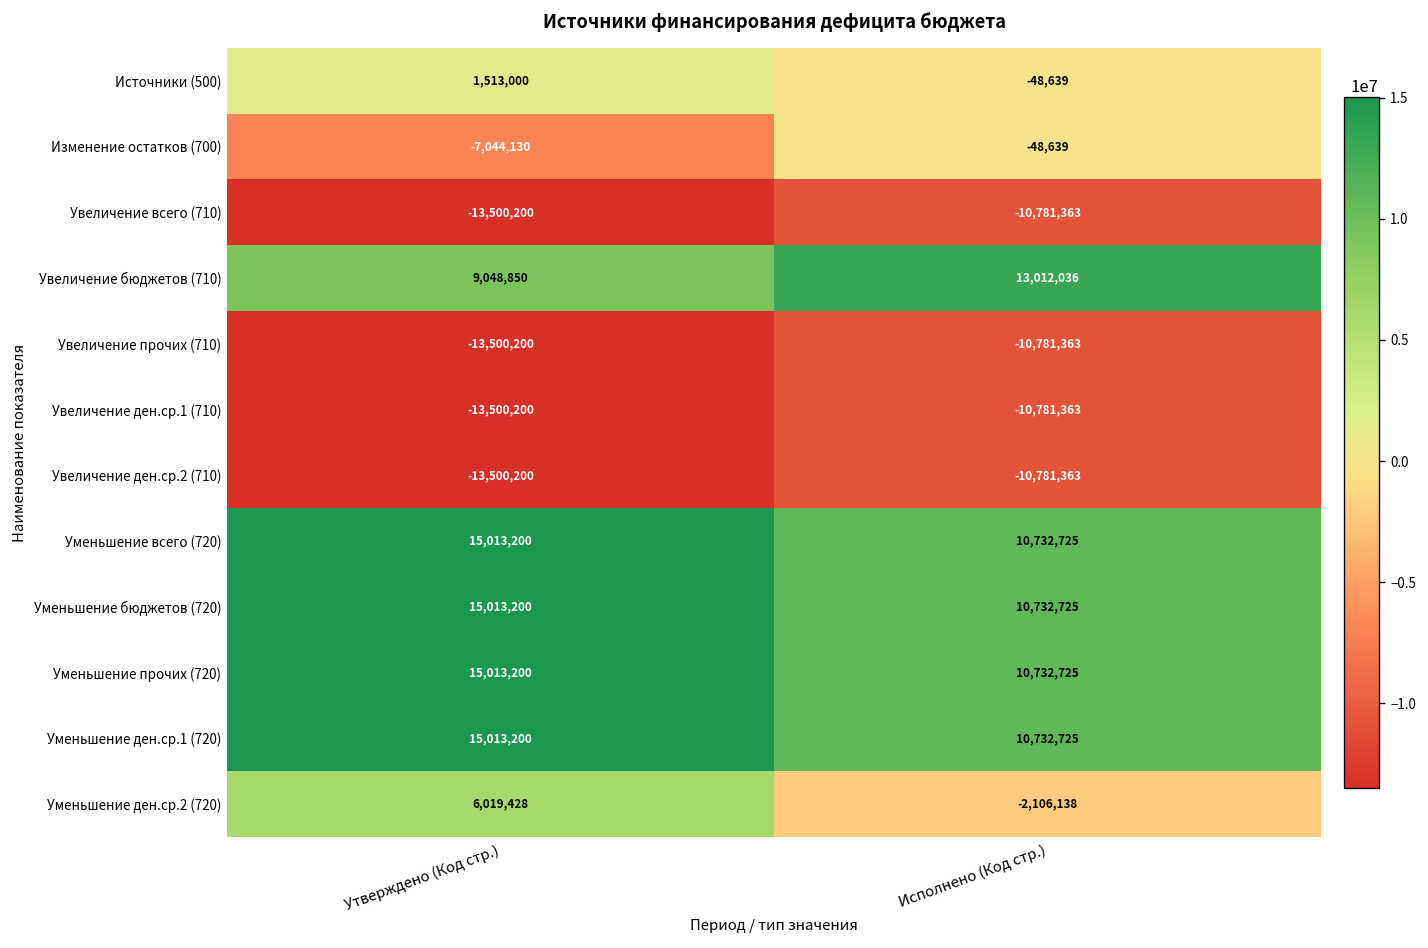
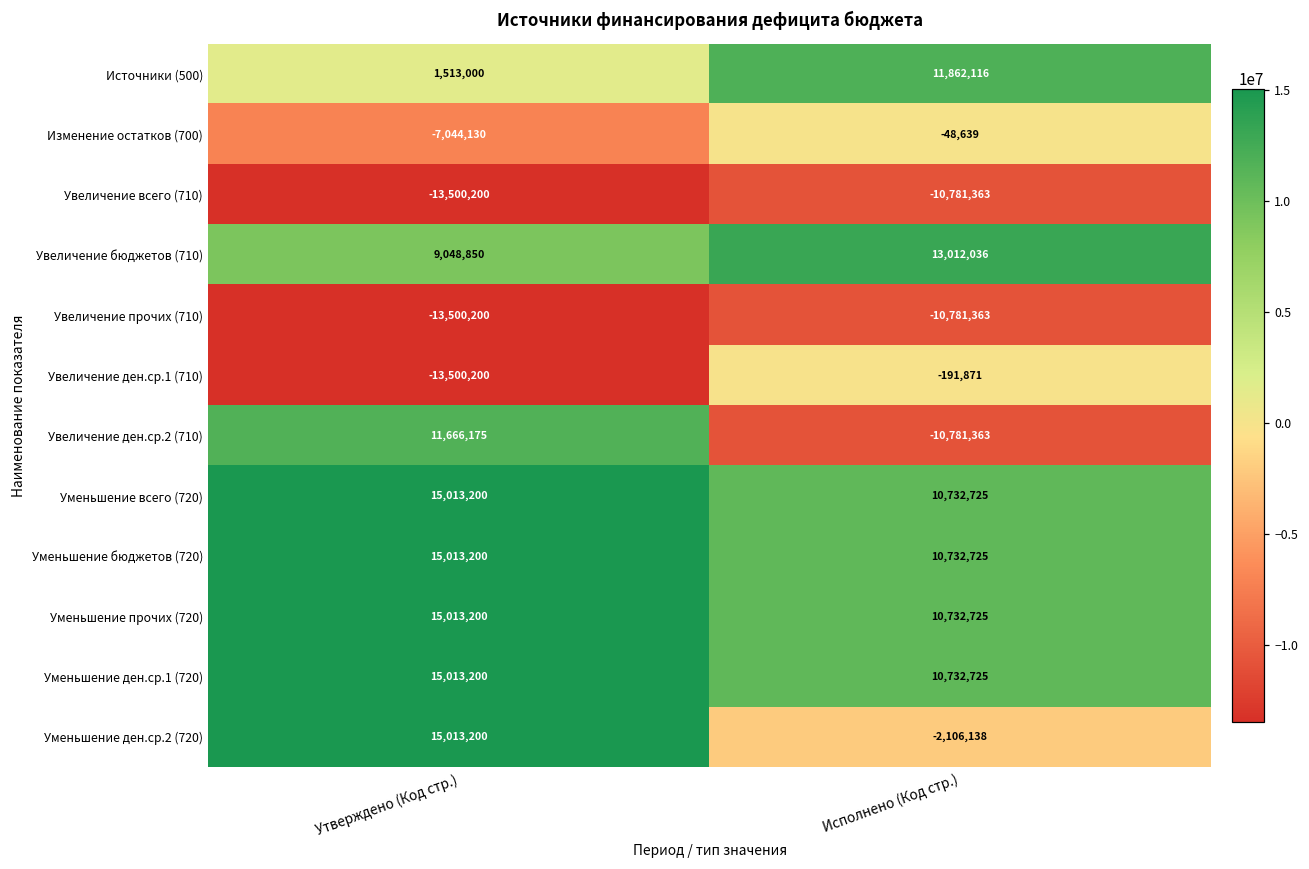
Источники (500), Исполнено (Код стр.): -48,639 -> 11,862,116
Увеличение ден.ср.1 (710), Исполнено (Код стр.): -10,781,363 -> -191,871
Увеличение ден.ср.2 (710), Утверждено (Код стр.): -13,500,200 -> 11,666,175
Уменьшение ден.ср.2 (720), Утверждено (Код стр.): 6,019,428 -> 15,013,200
